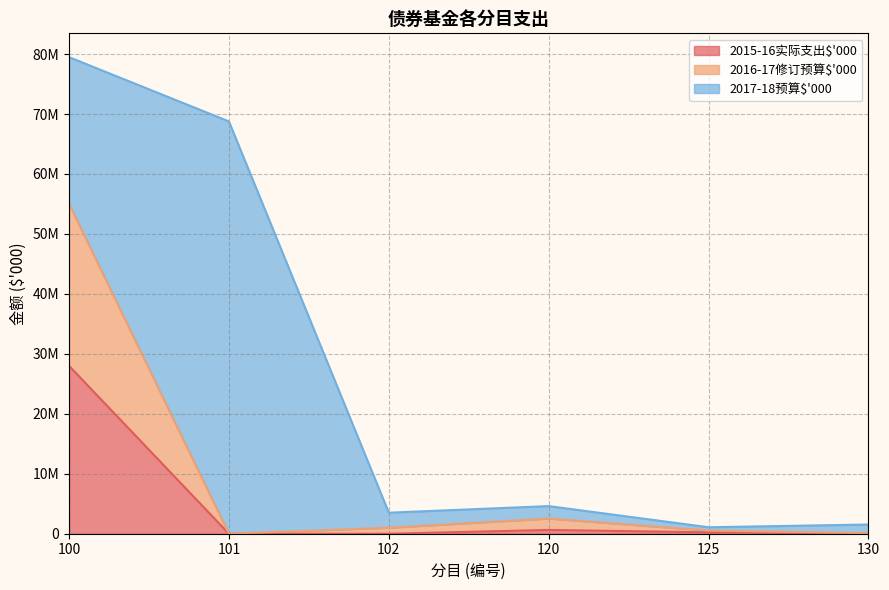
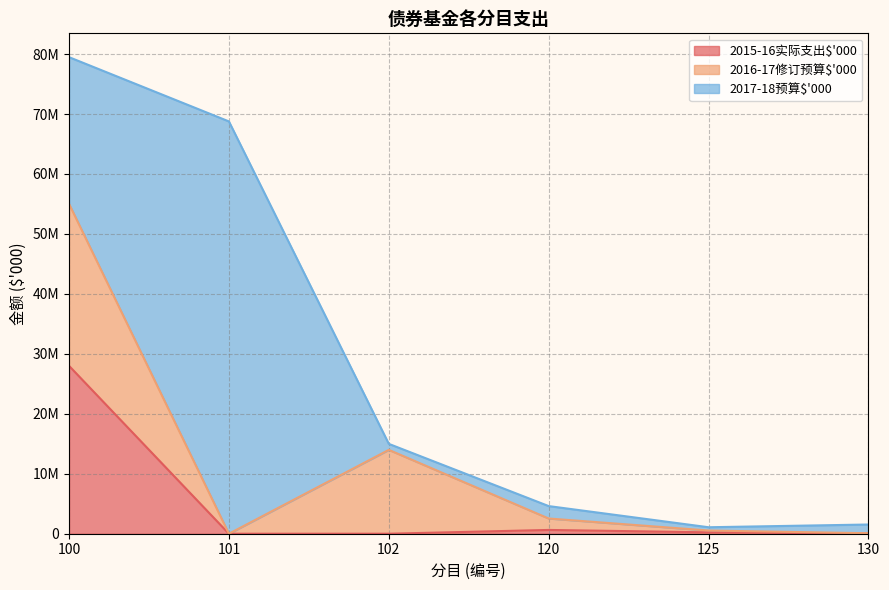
2016-17修订预算$'000, 102: 1000000 -> 14000000
2017-18预算$'000, 102: 3000000 -> 1000000
